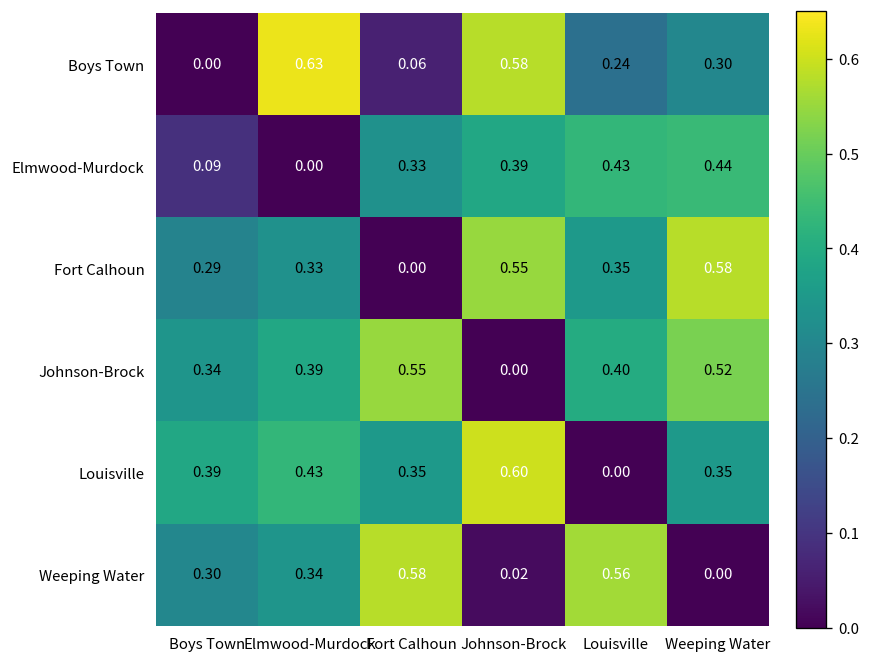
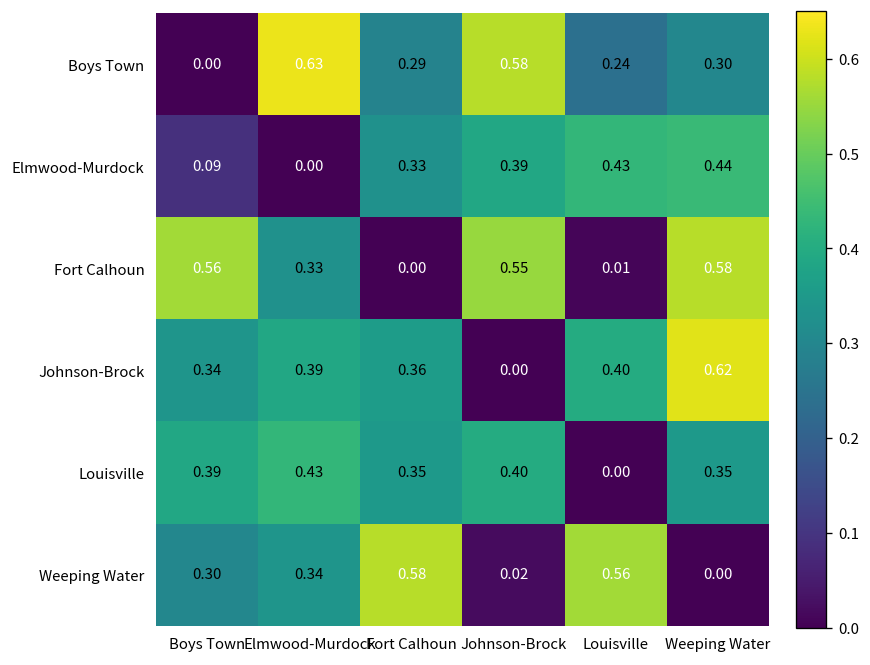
Boys Town, Fort Calhoun: 0.06 -> 0.29
Fort Calhoun, Boys Town: 0.29 -> 0.56
Fort Calhoun, Louisville: 0.35 -> 0.01
Johnson-Brock, Fort Calhoun: 0.55 -> 0.36
Johnson-Brock, Weeping Water: 0.52 -> 0.62
Louisville, Johnson-Brock: 0.60 -> 0.40
